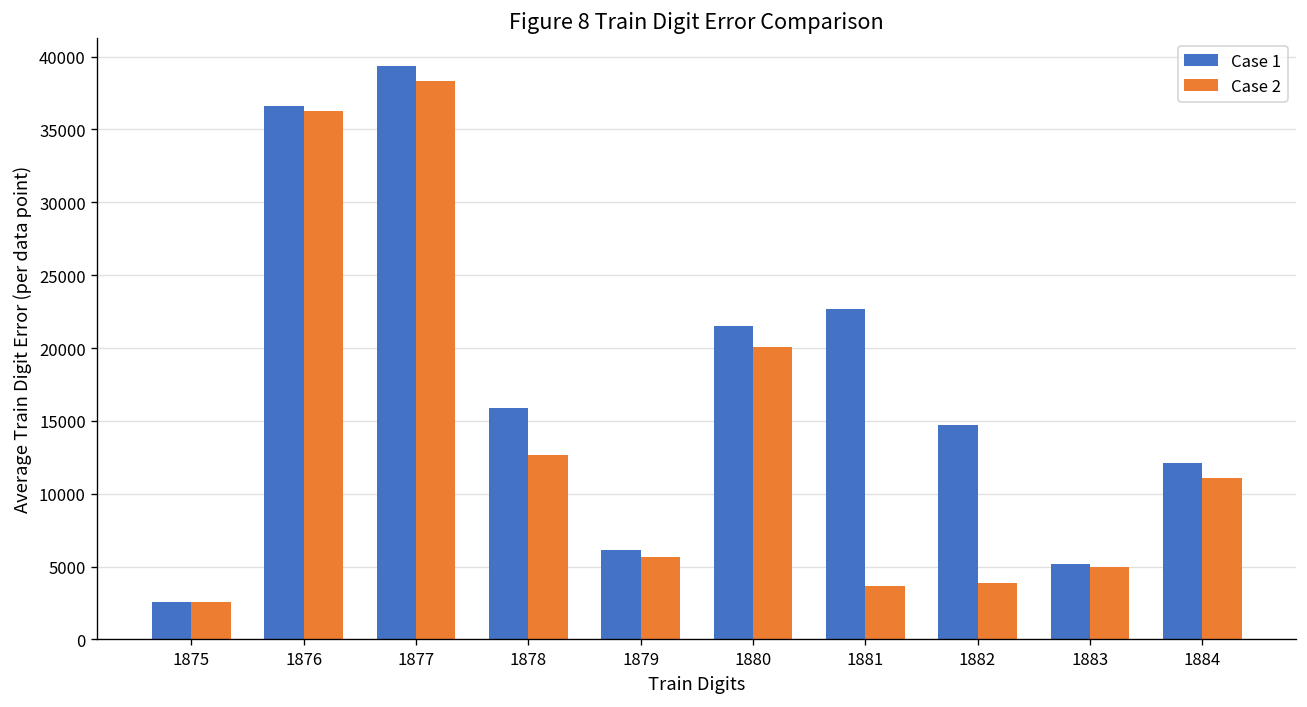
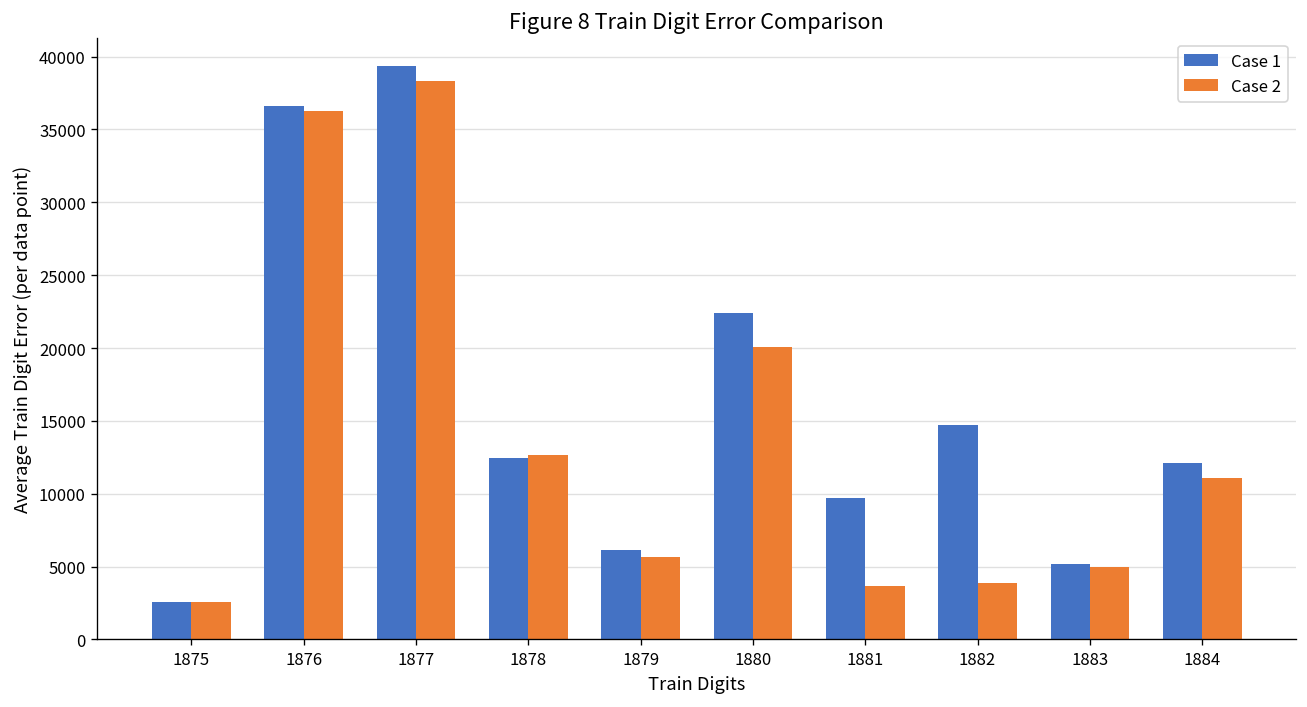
Case 1, 1878: 15900 -> 12400
Case 1, 1880: 21500 -> 22400
Case 1, 1881: 22600 -> 9700
